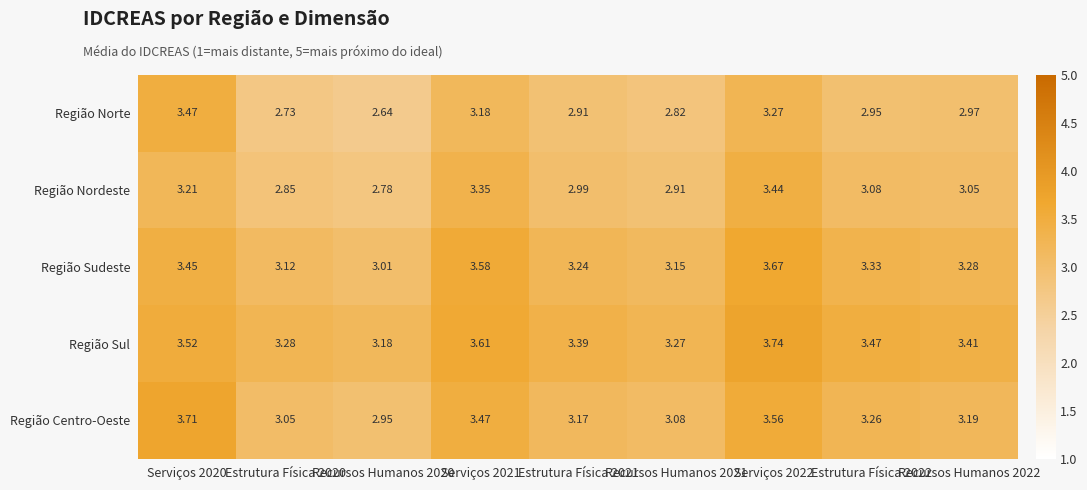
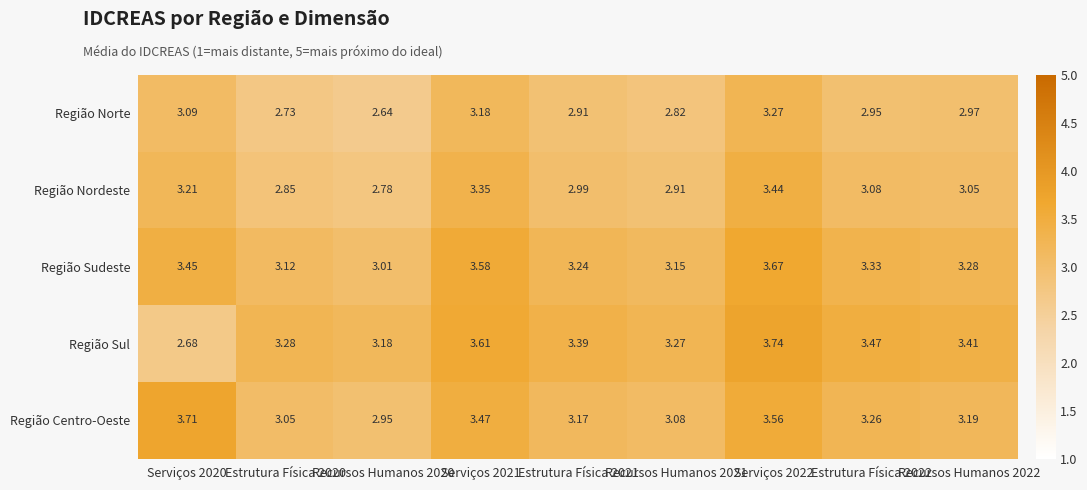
Região Norte, Serviços 2020: 3.47 -> 3.09
Região Sul, Serviços 2020: 3.52 -> 2.68
